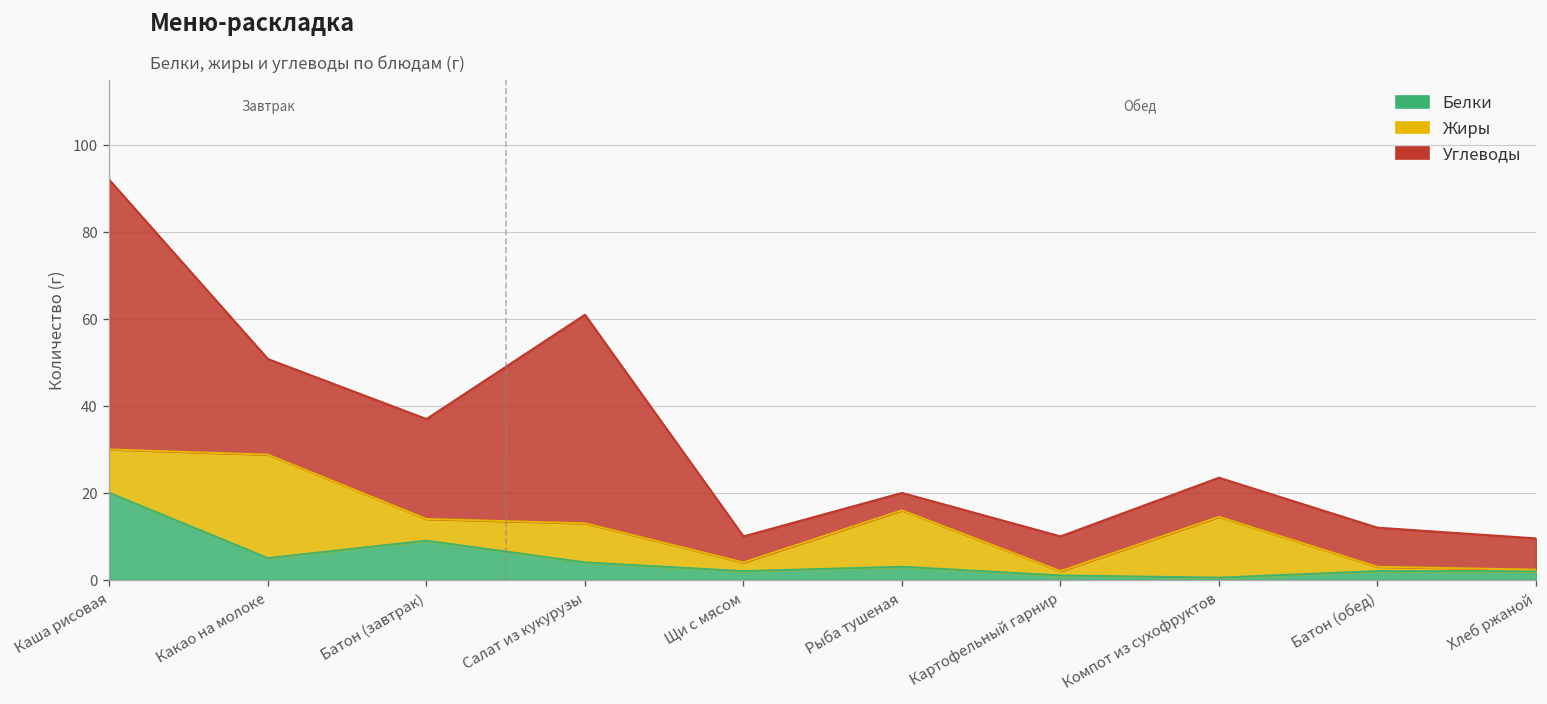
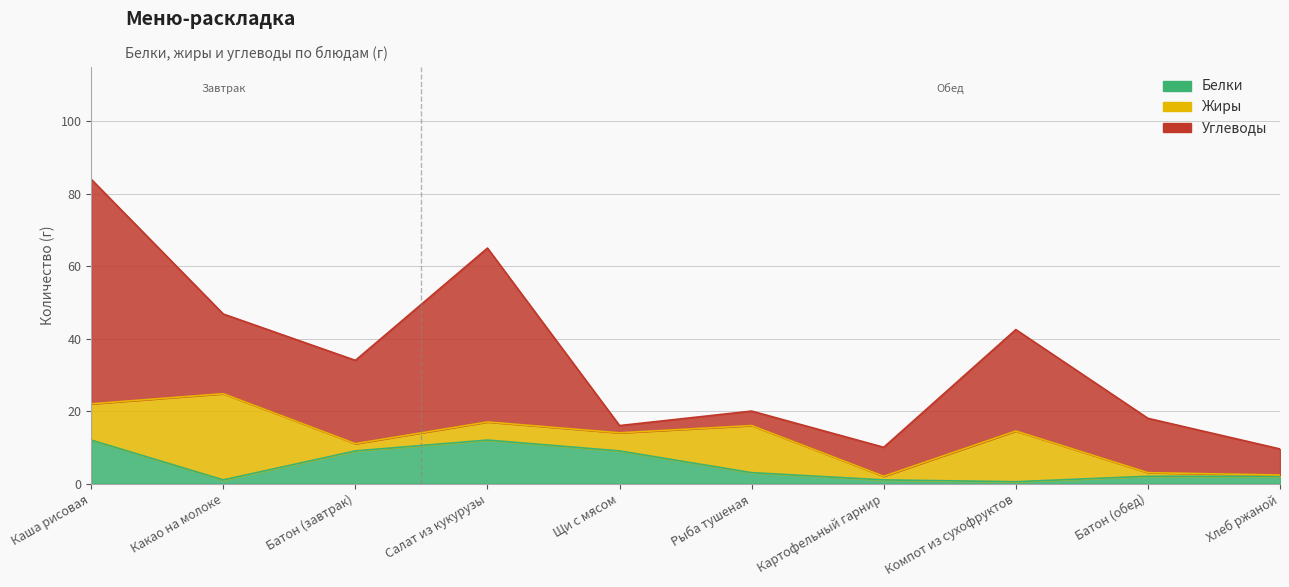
Белки, Каша рисовая: 20 -> 12
Белки, Какао на молоке: 5 -> 1
Жиры, Батон (завтрак): 5 -> 2
Белки, Салат из кукурузы: 4 -> 12
Жиры, Салат из кукурузы: 9 -> 5
Белки, Щи с мясом: 2 -> 9
Жиры, Щи с мясом: 2 -> 5
Углеводы, Щи с мясом: 6 -> 2
Углеводы, Компот из сухофруктов: 9 -> 28
Углеводы, Батон (обед): 9 -> 15
